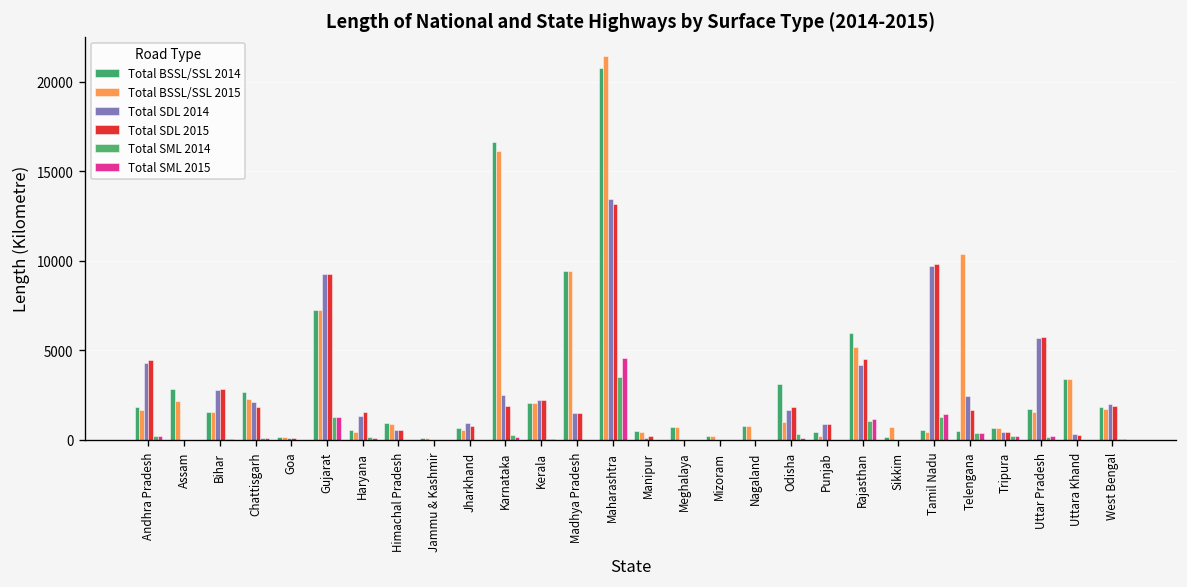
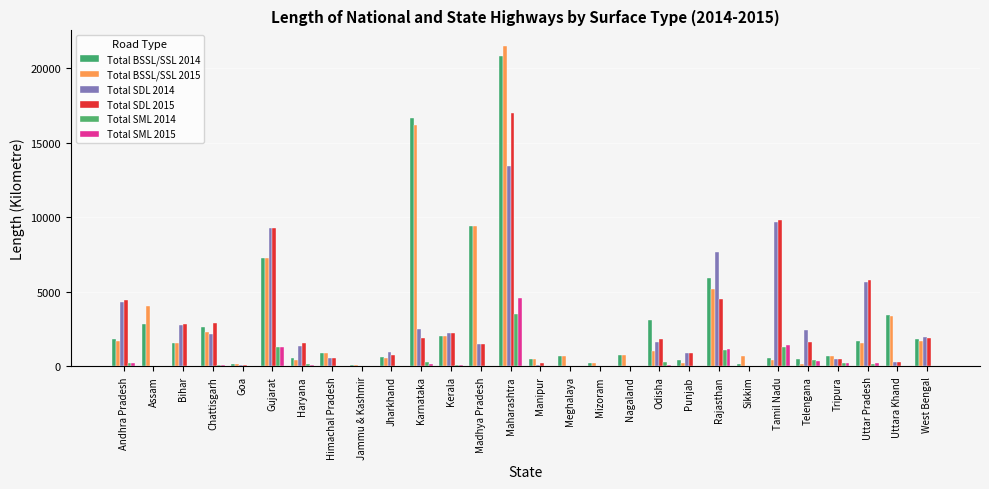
Total BSSL/SSL 2015, Assam: 2200 -> 4100
Total SDL 2015, Chattisgarh: 1900 -> 2900
Total SDL 2015, Maharashtra: 13200 -> 17000
Total SDL 2014, Rajasthan: 4200 -> 7700
Total BSSL/SSL 2015, Telengana: 10400 -> 200
